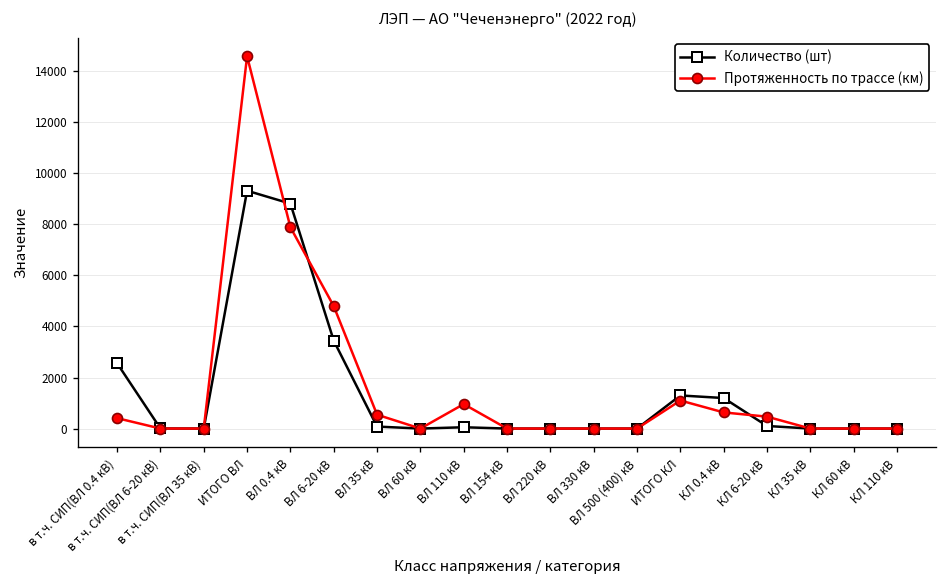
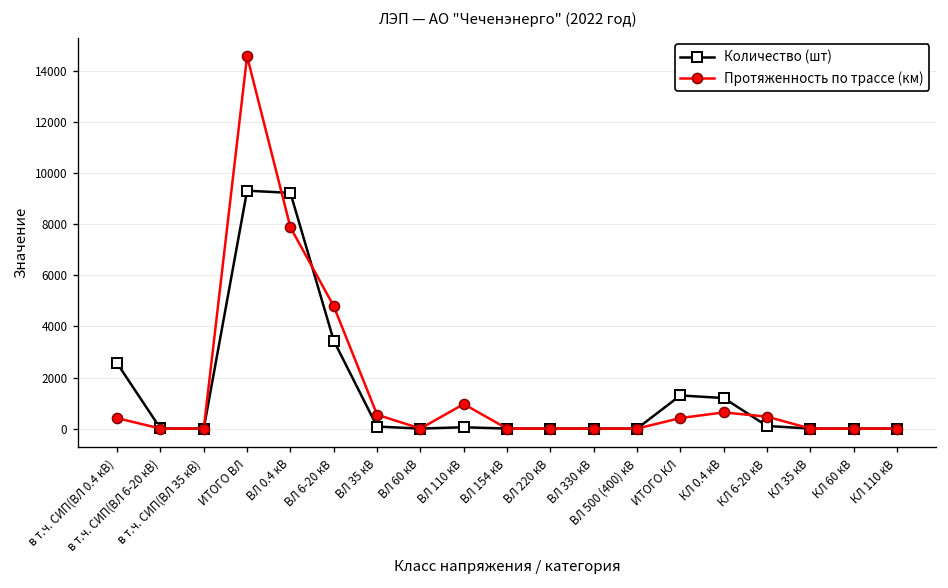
Количество (шт), ВЛ 0.4 кВ: 8800 -> 9200
Протяженность по трассе (км), ИТОГО КЛ: 1100 -> 400
